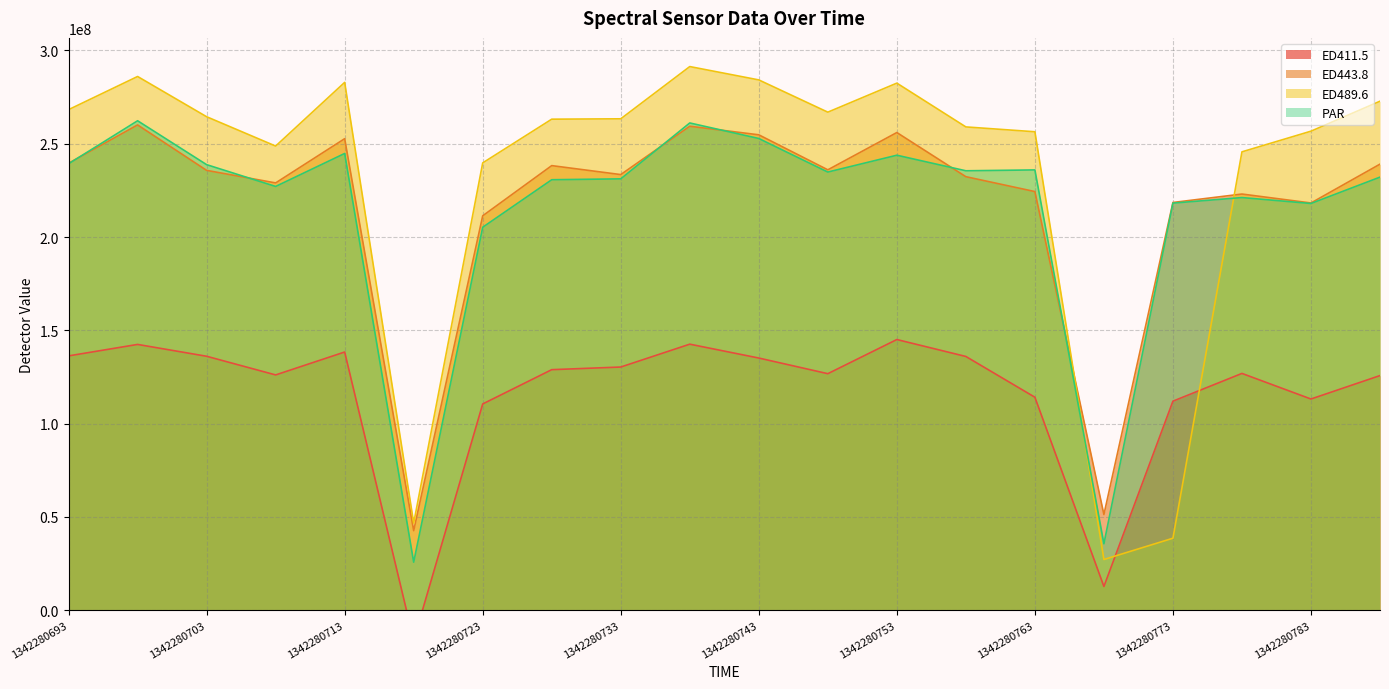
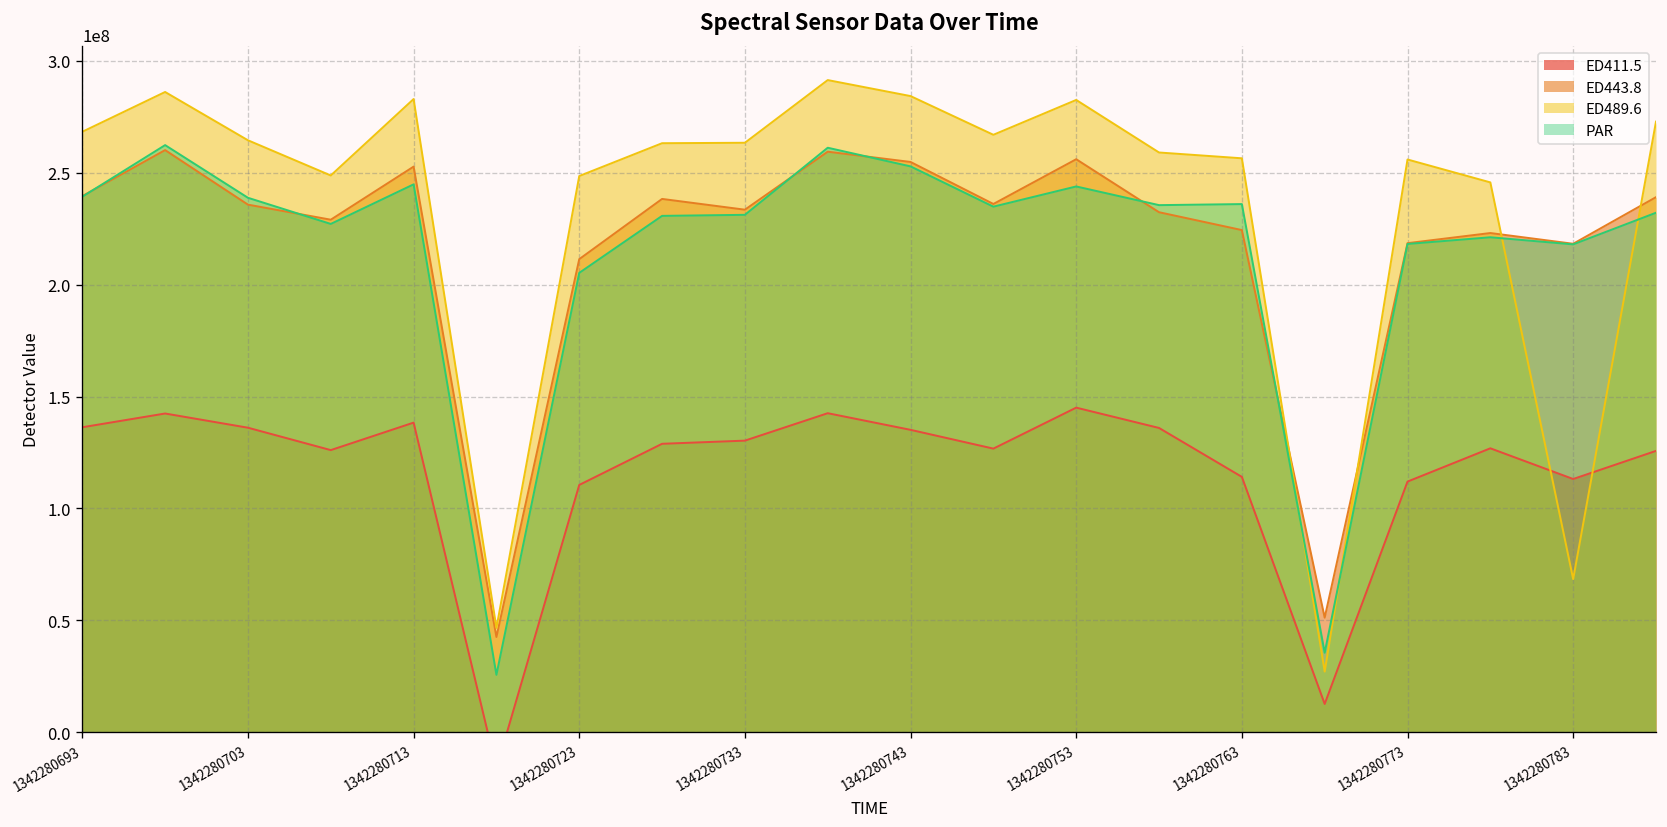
ED489.6, 1342280723: 240000000 -> 248000000
ED489.6, 1342280773: 39000000 -> 256000000
ED489.6, 1342280783: 257000000 -> 68000000
